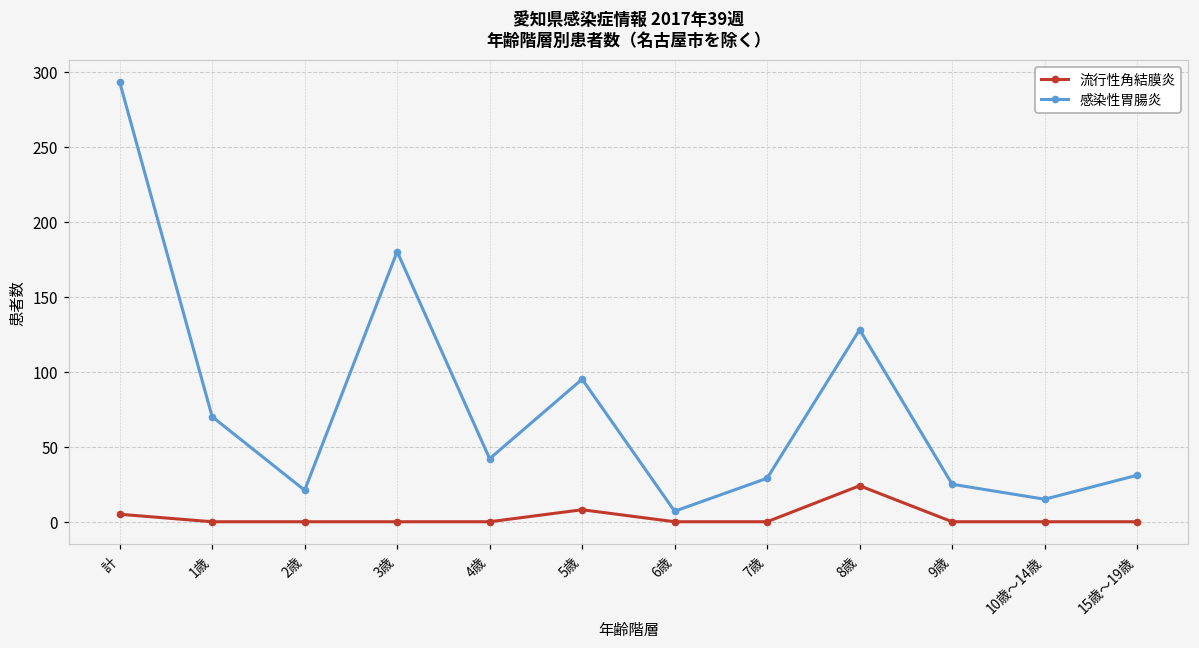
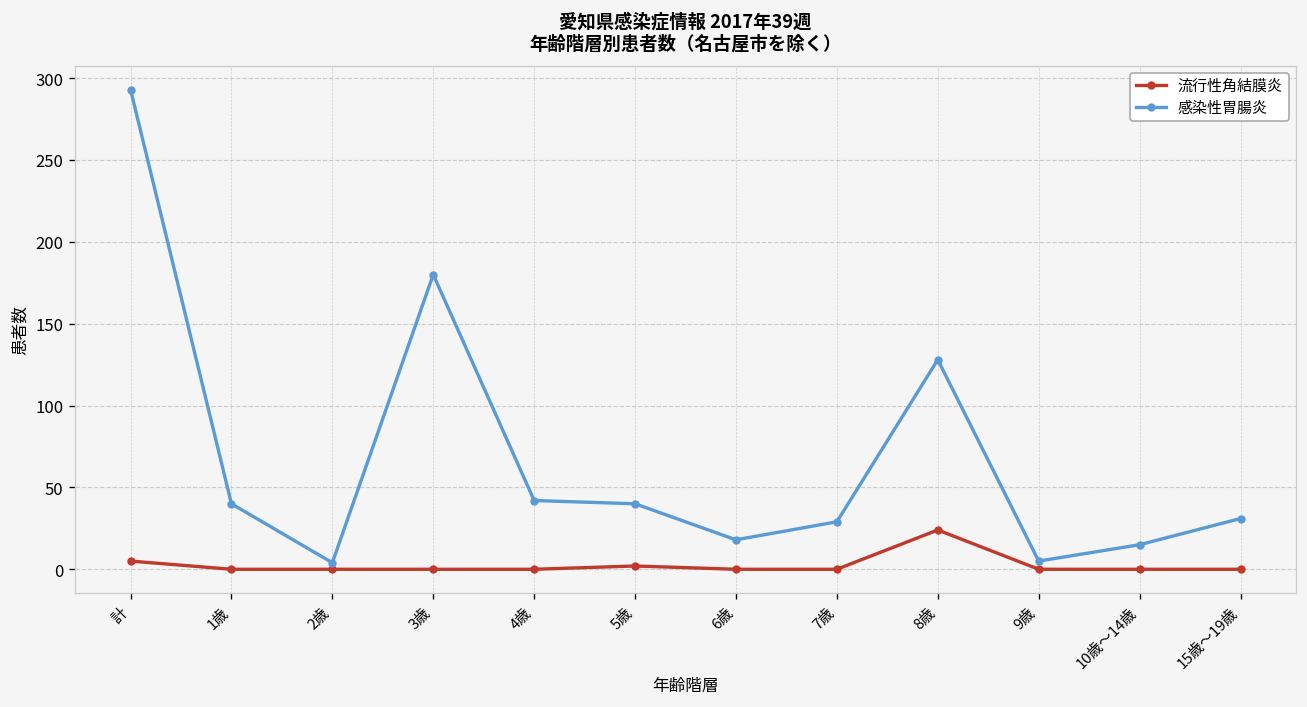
感染性胃腸炎, 1歳: 70 -> 40
感染性胃腸炎, 2歳: 21 -> 4
流行性角結膜炎, 5歳: 8 -> 2
感染性胃腸炎, 5歳: 95 -> 40
感染性胃腸炎, 6歳: 7 -> 18
感染性胃腸炎, 9歳: 25 -> 5
